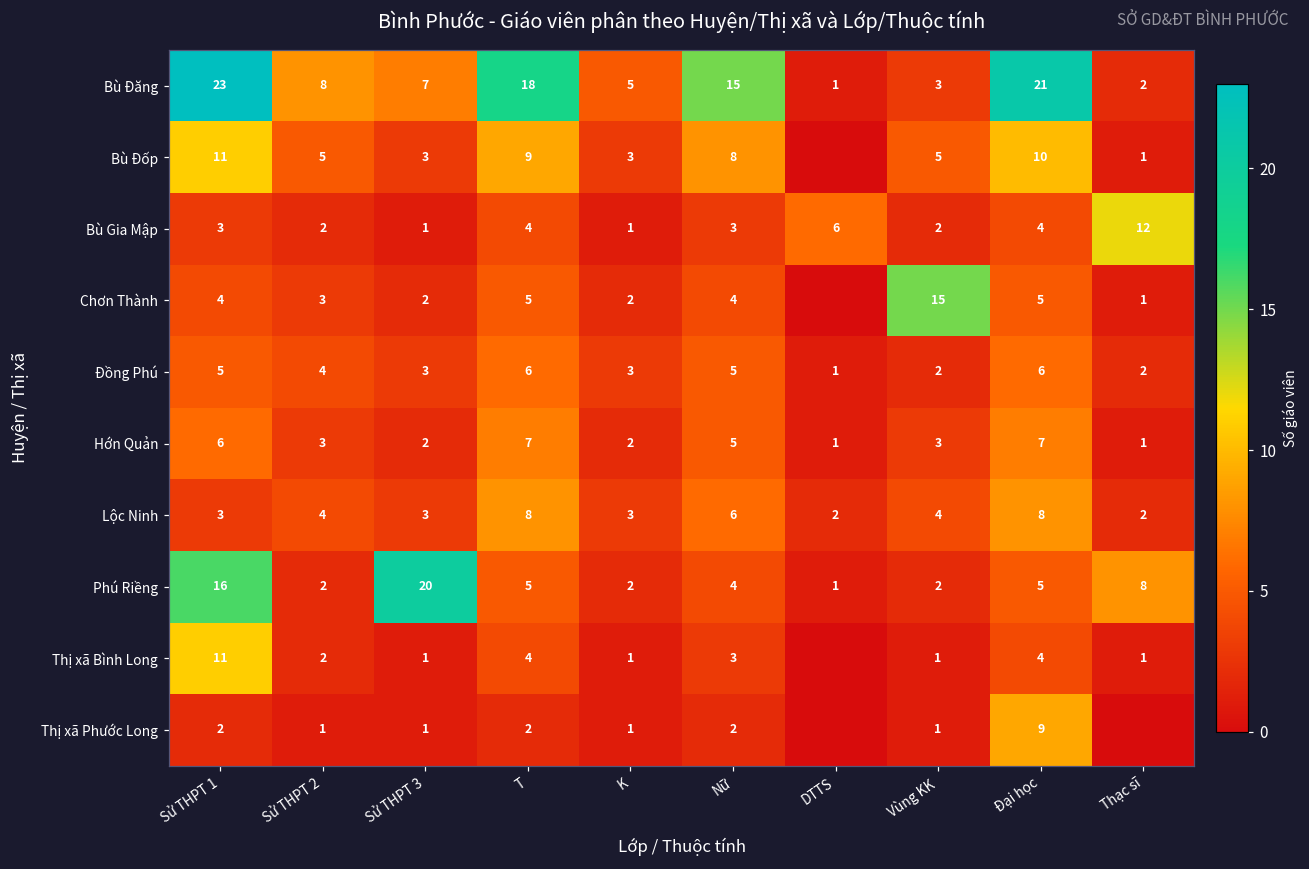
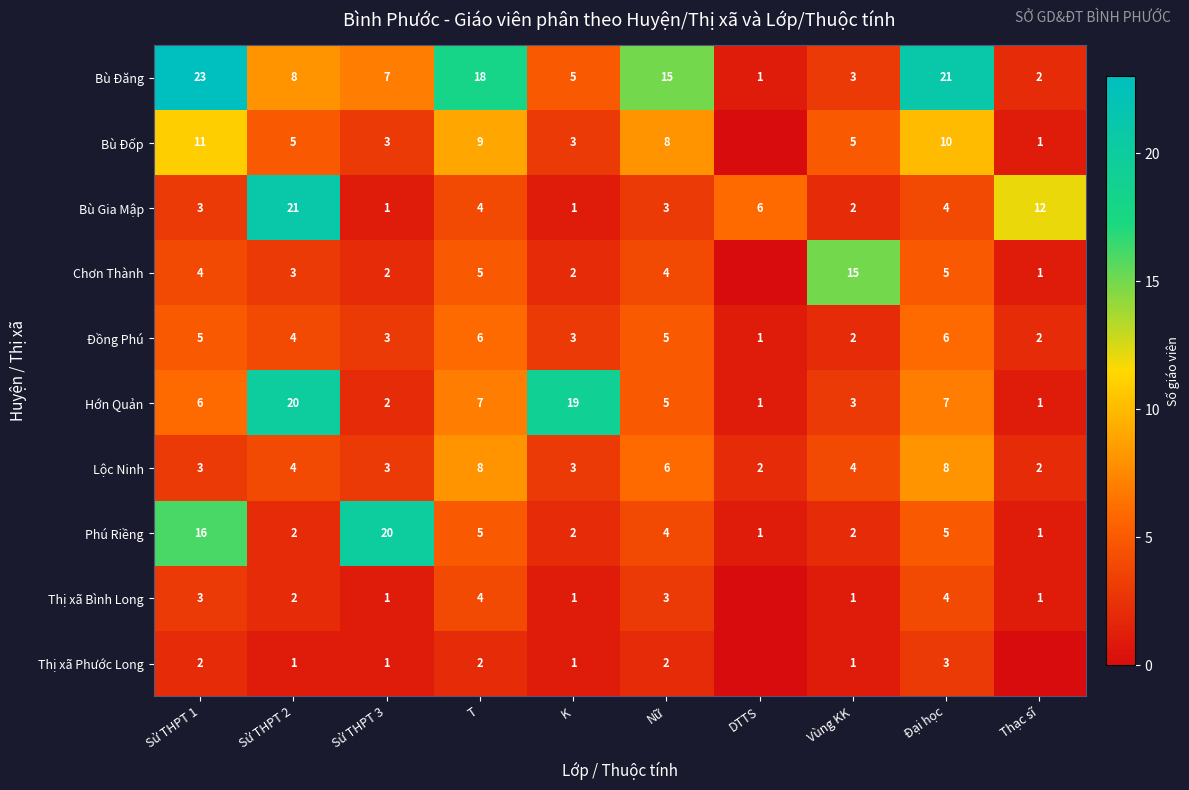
Bù Gia Mập, Sử THPT 2: 2 -> 21
Hớn Quản, Sử THPT 2: 3 -> 20
Hớn Quản, K: 2 -> 19
Phú Riềng, Thạc sĩ: 8 -> 1
Thị xã Bình Long, Sử THPT 1: 11 -> 3
Thị xã Phước Long, Đại học: 9 -> 3
